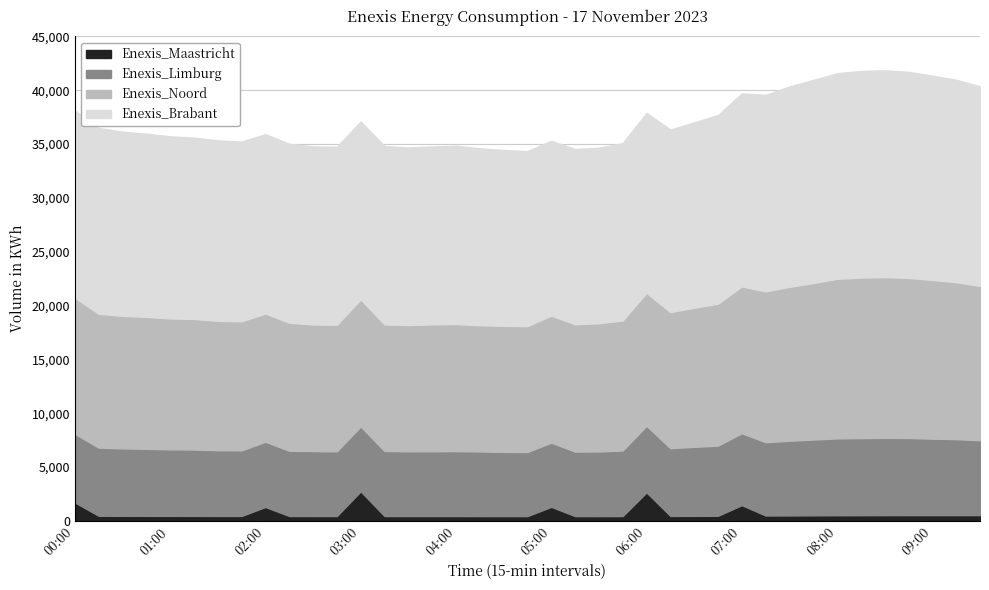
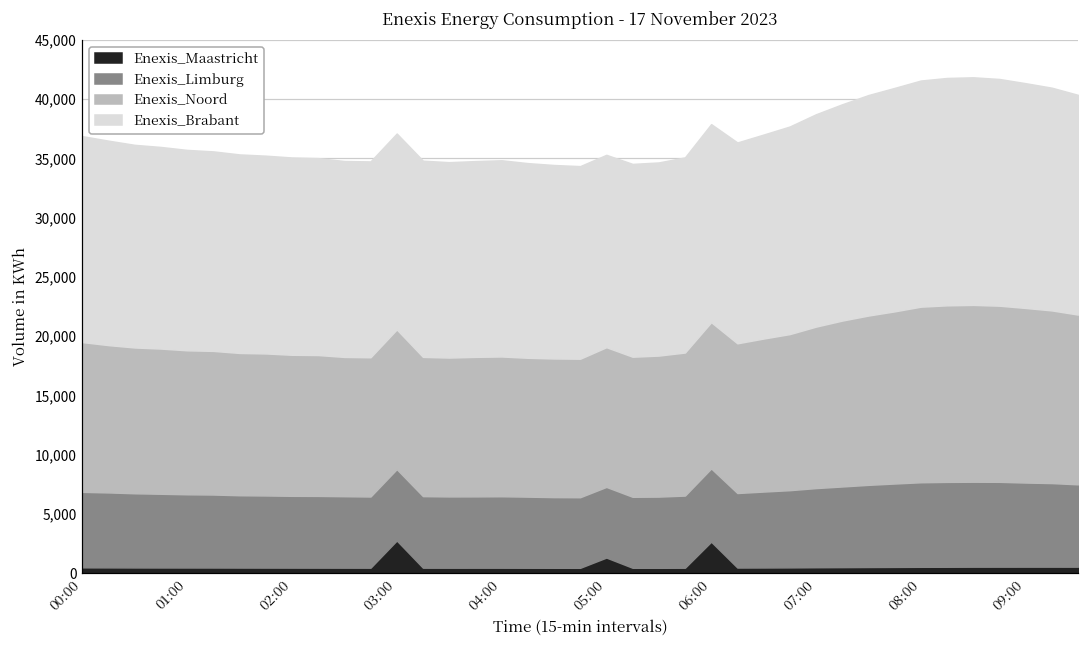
Enexis_Maastricht, 00:00: 1,700 -> 500
Enexis_Maastricht, 02:00: 1,300 -> 500
Enexis_Maastricht, 07:00: 1,500 -> 500
